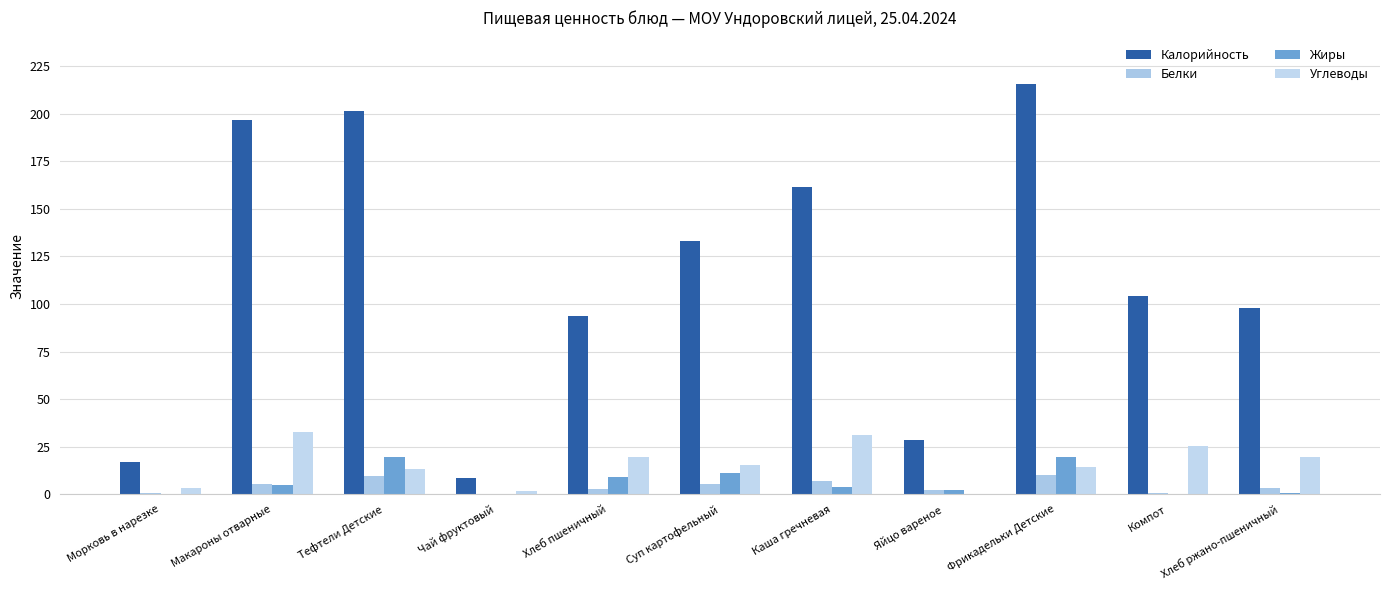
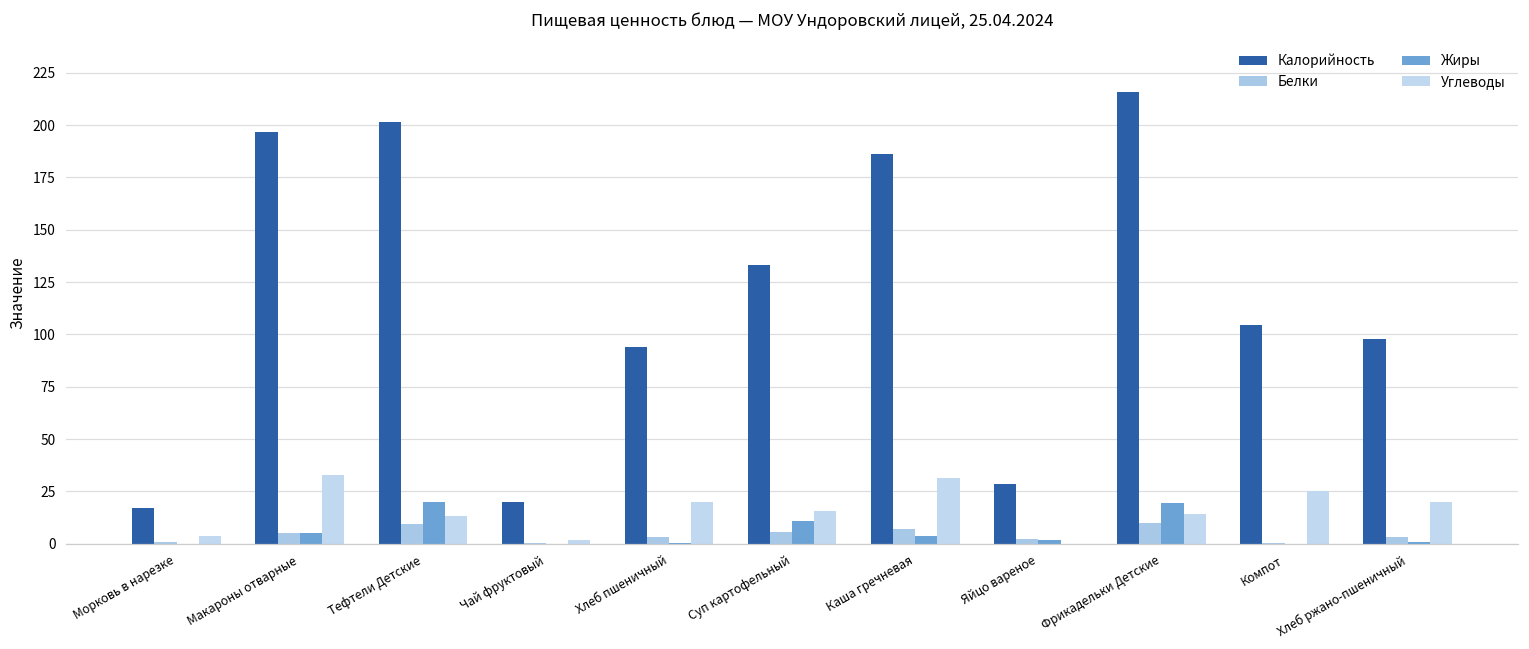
Калорийность, Чай фруктовый: 9 -> 20
Жиры, Хлеб пшеничный: 9 -> 0
Калорийность, Каша гречневая: 162 -> 186
